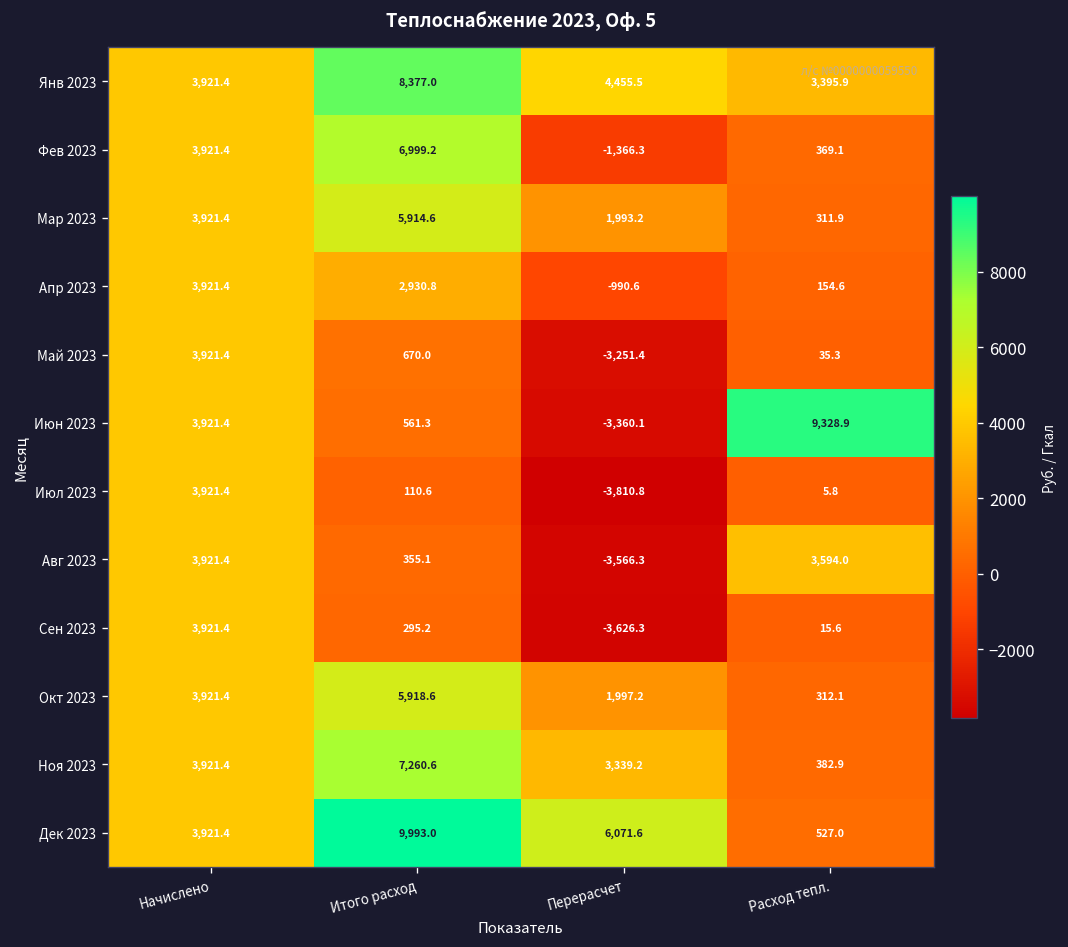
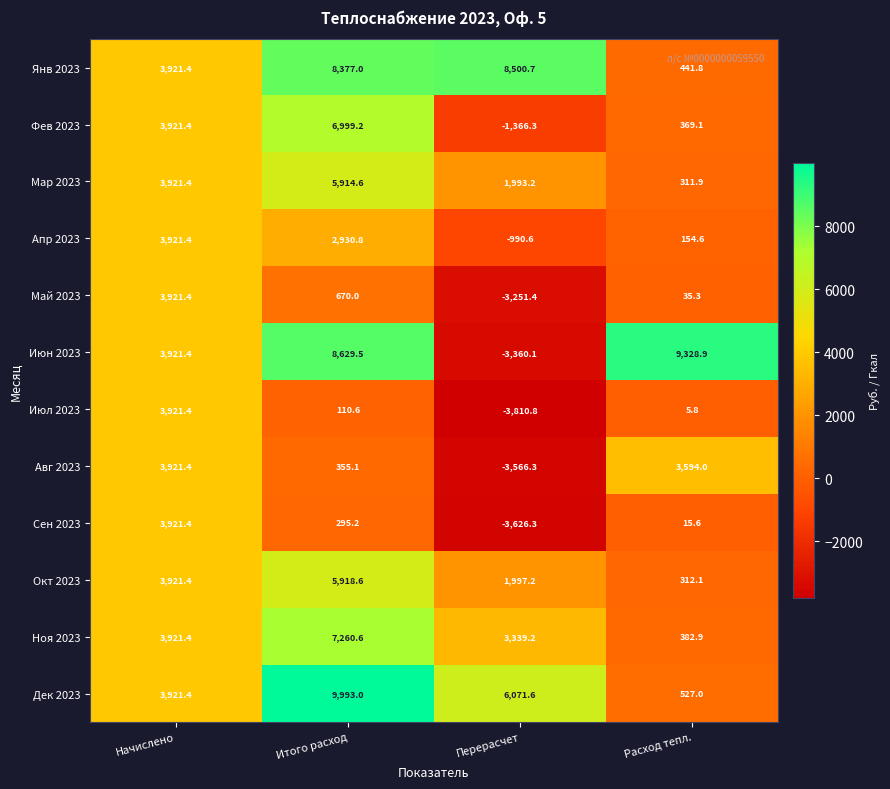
Янв 2023, Перерасчет: 4,455.5 -> 8,500.7
Янв 2023, Расход тепл.: 3,395.9 -> 441.8
Июн 2023, Итого расход: 561.3 -> 8,629.5
